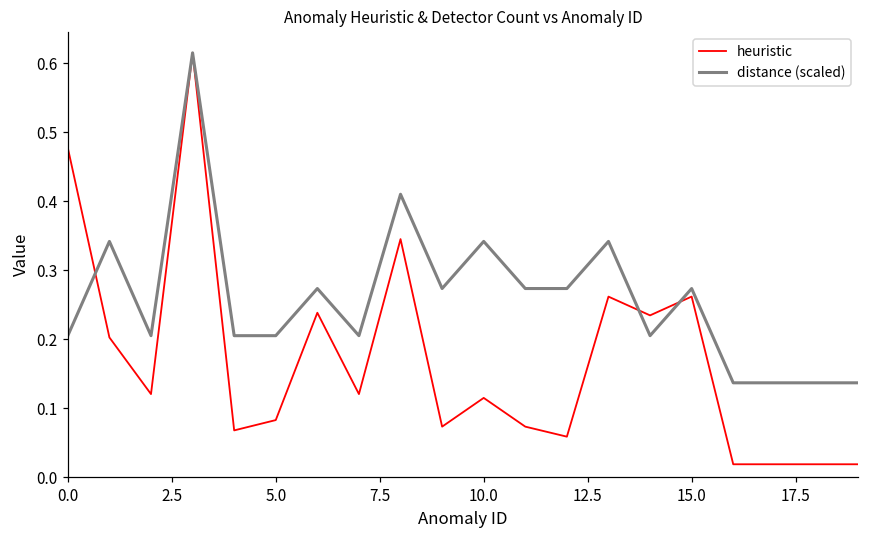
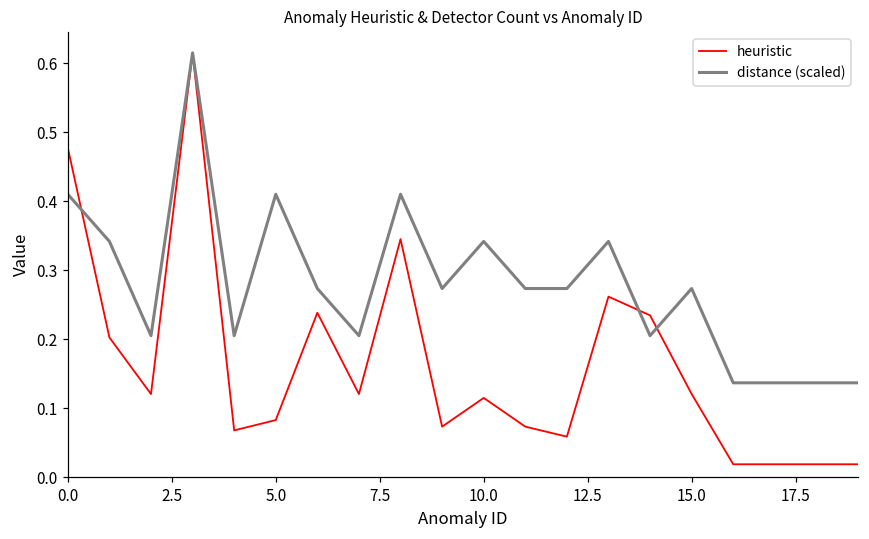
distance (scaled), 0.0: 0.20 -> 0.41
distance (scaled), 5.0: 0.20 -> 0.41
heuristic, 15.0: 0.26 -> 0.12
